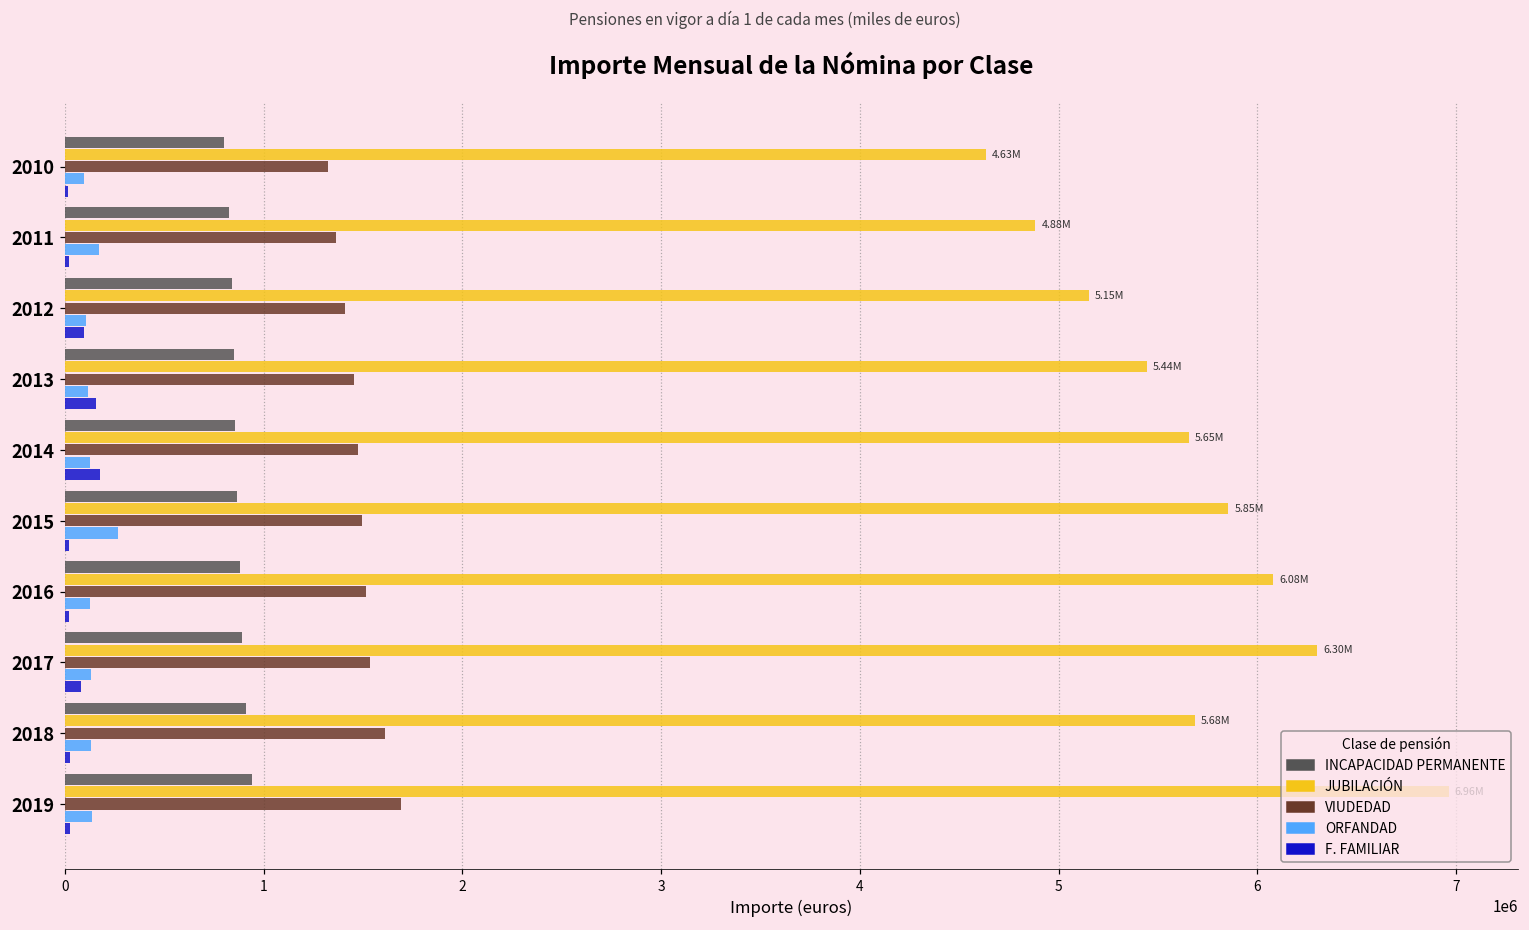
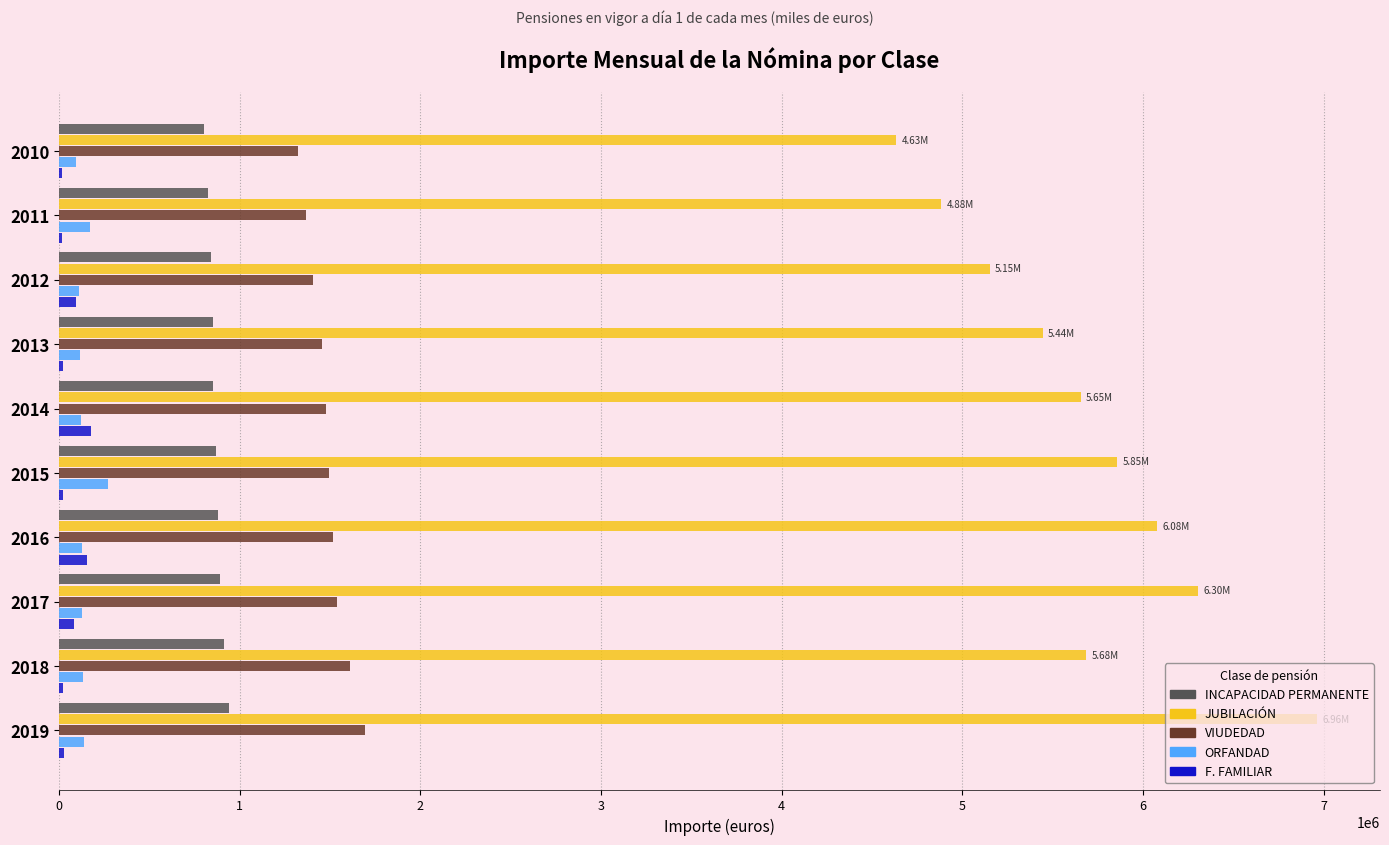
F. FAMILIAR, 2013: 150000 -> 20000
F. FAMILIAR, 2016: 20000 -> 150000
